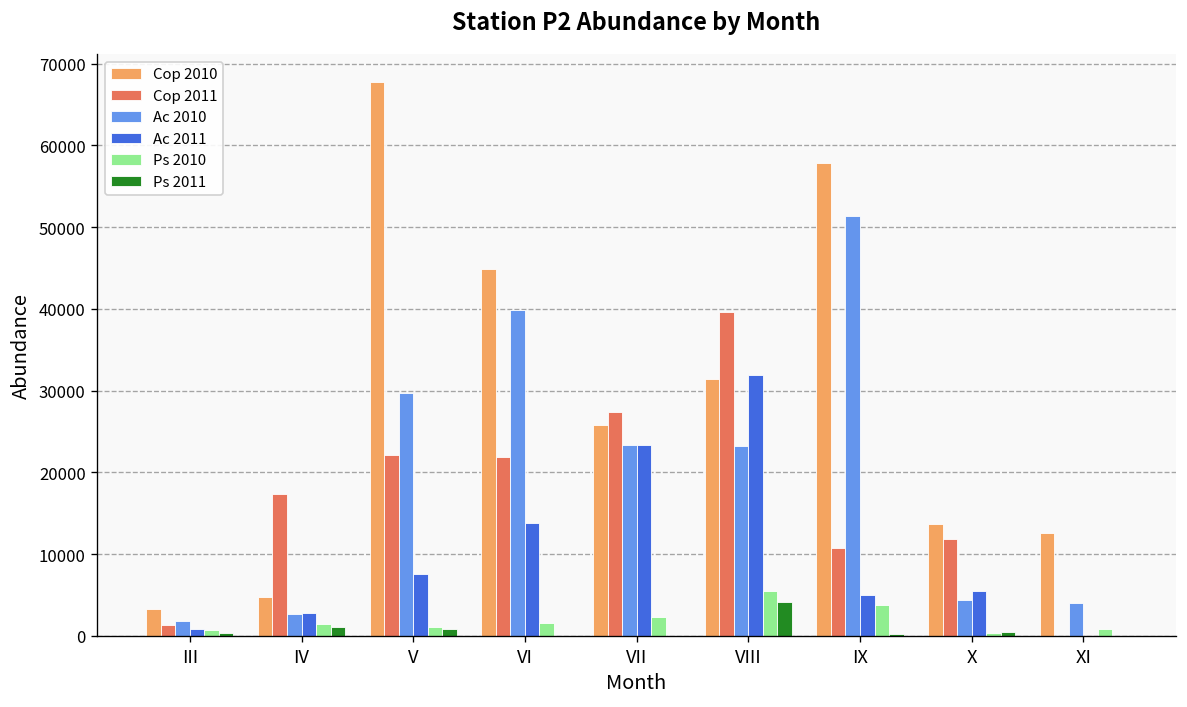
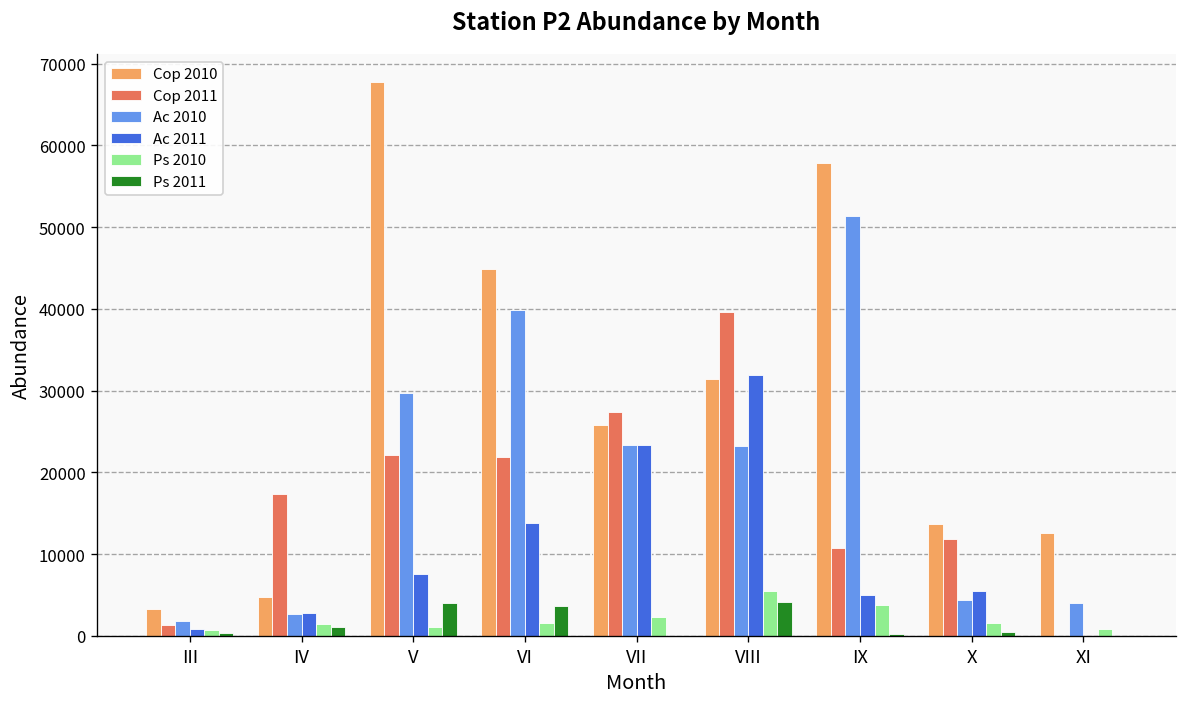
Ps 2011, V: 1000 -> 4000
Ps 2011, VI: 0 -> 4000
Ps 2010, X: 0 -> 2000
